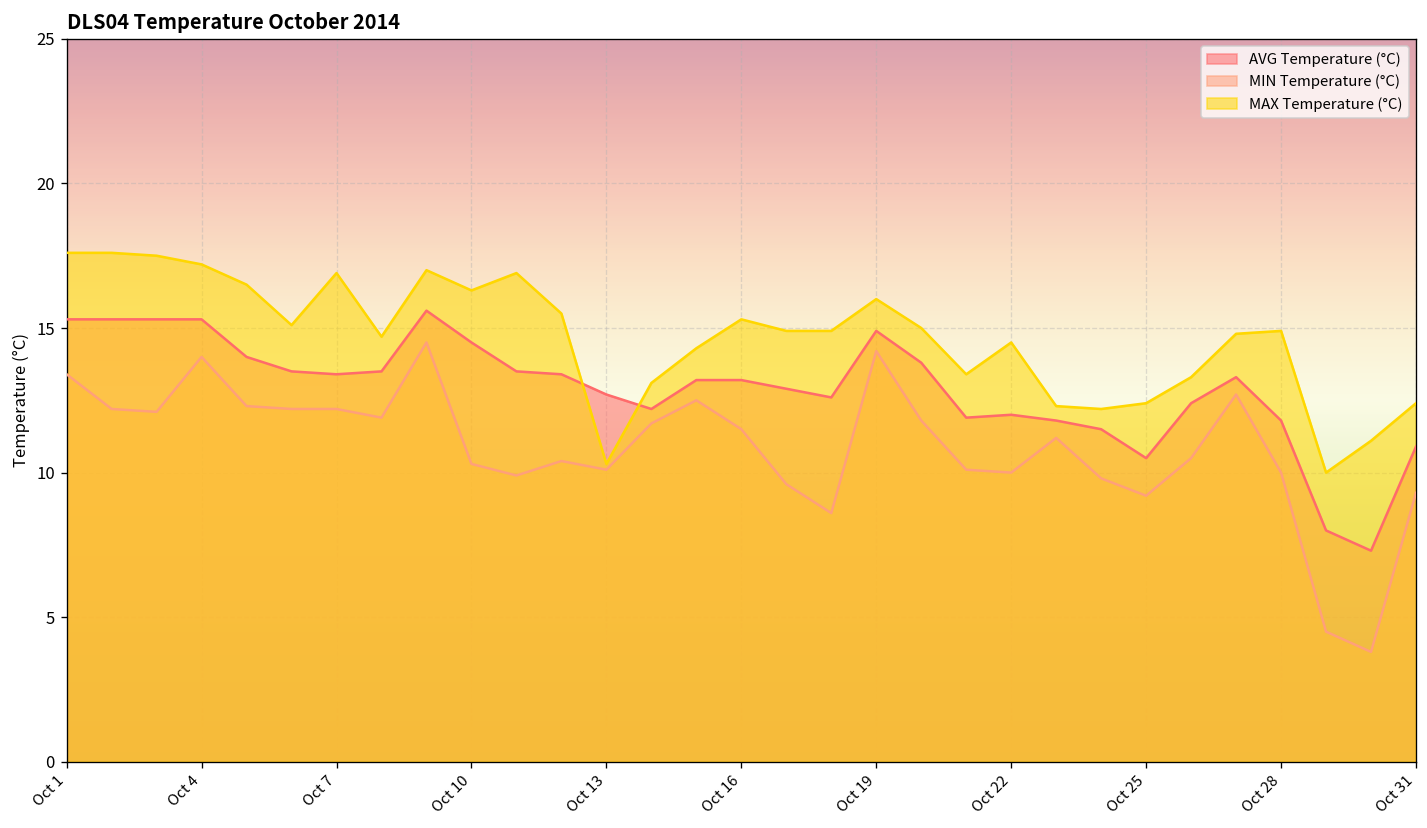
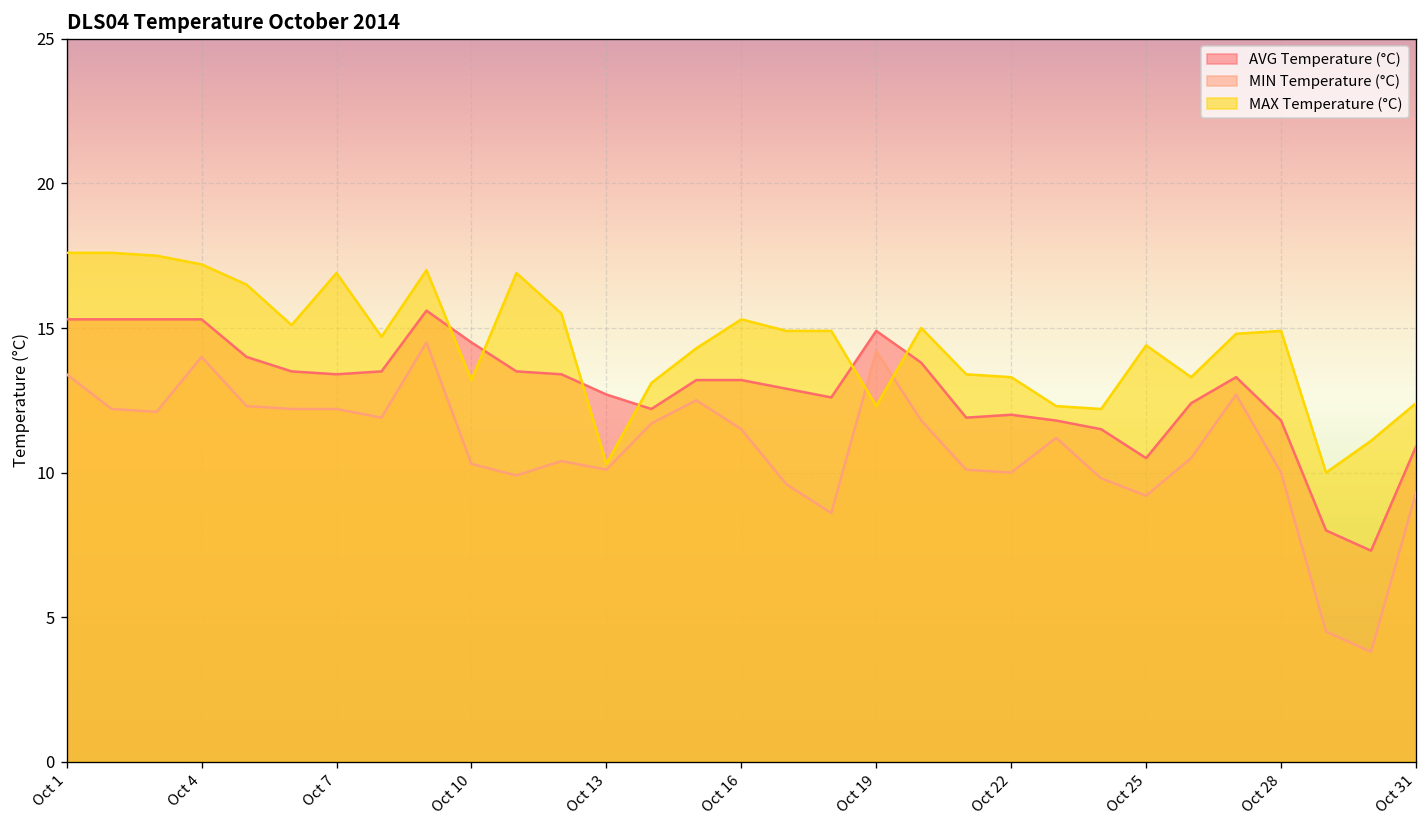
MAX Temperature (°C), Oct 10: 16.3 -> 13.2
MAX Temperature (°C), Oct 19: 16.0 -> 12.3
MAX Temperature (°C), Oct 22: 14.5 -> 13.3
MAX Temperature (°C), Oct 25: 12.4 -> 14.4
